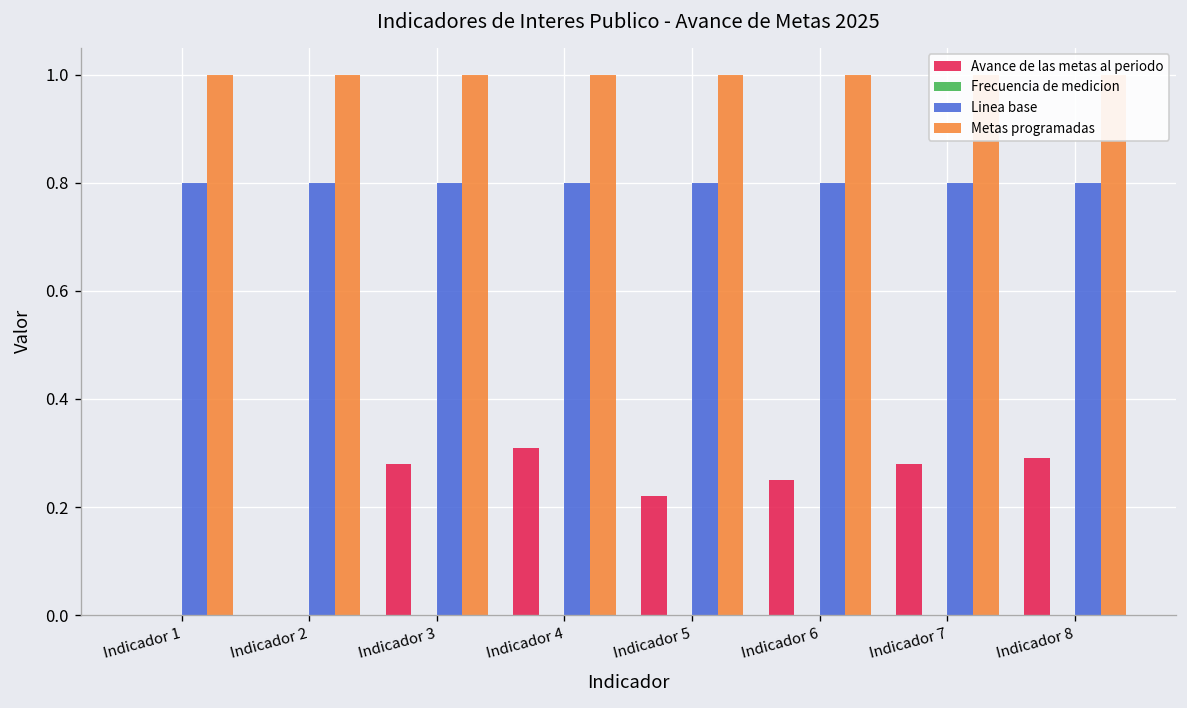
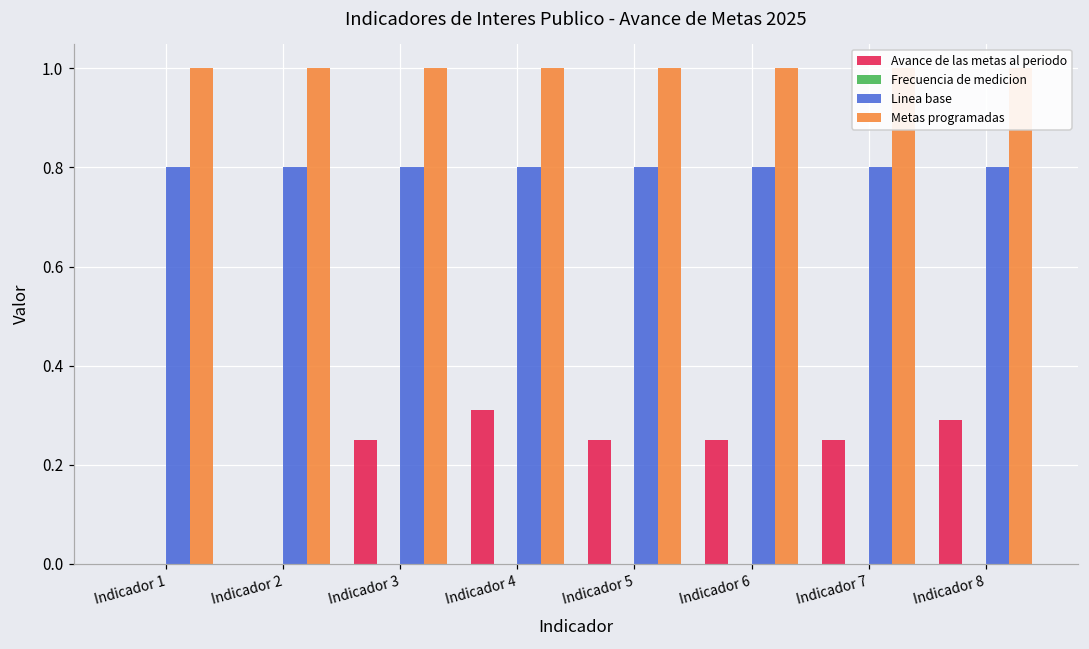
Avance de las metas al periodo, Indicador 3: 0.28 -> 0.25
Avance de las metas al periodo, Indicador 5: 0.22 -> 0.25
Avance de las metas al periodo, Indicador 7: 0.28 -> 0.25
